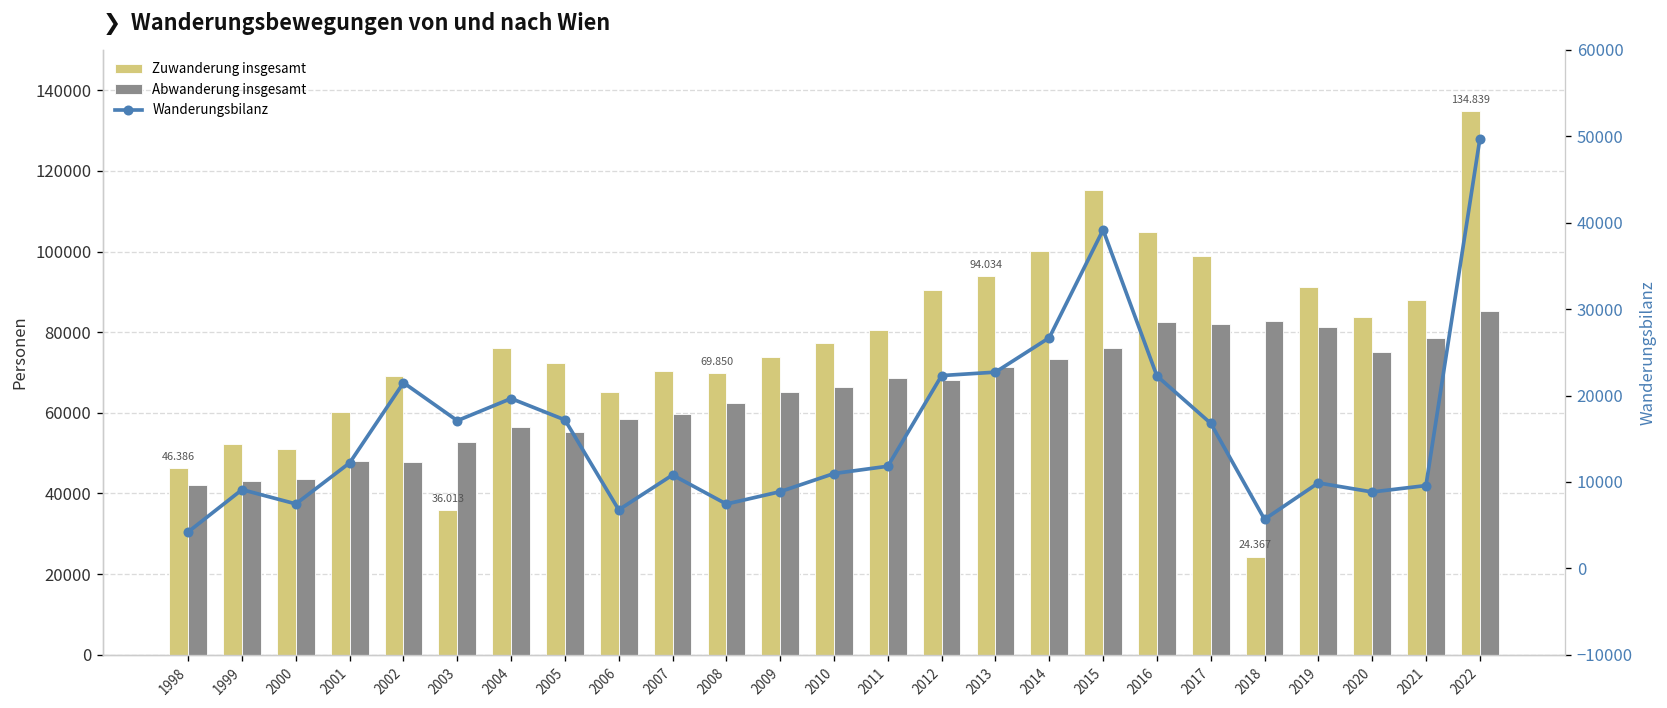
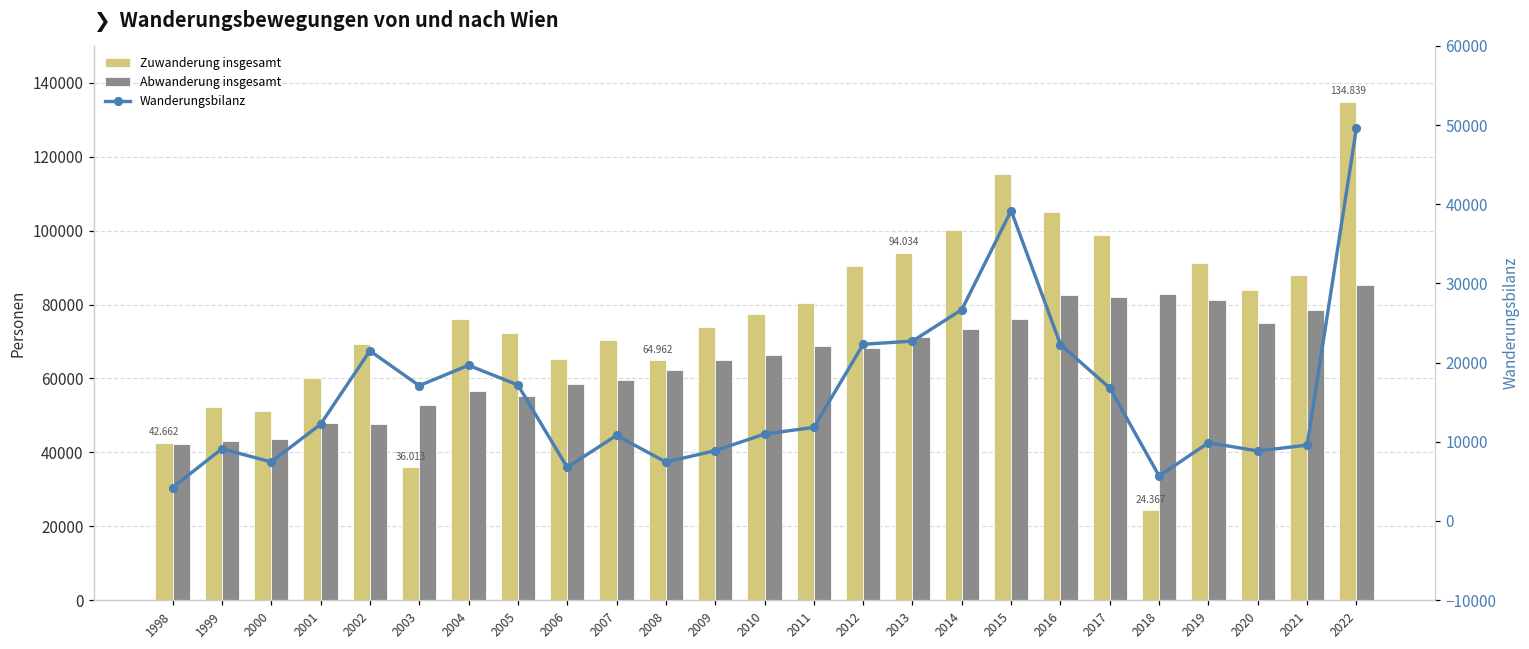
Zuwanderung insgesamt, 1998: 46.386 -> 42.662
Zuwanderung insgesamt, 2008: 69.850 -> 64.962
